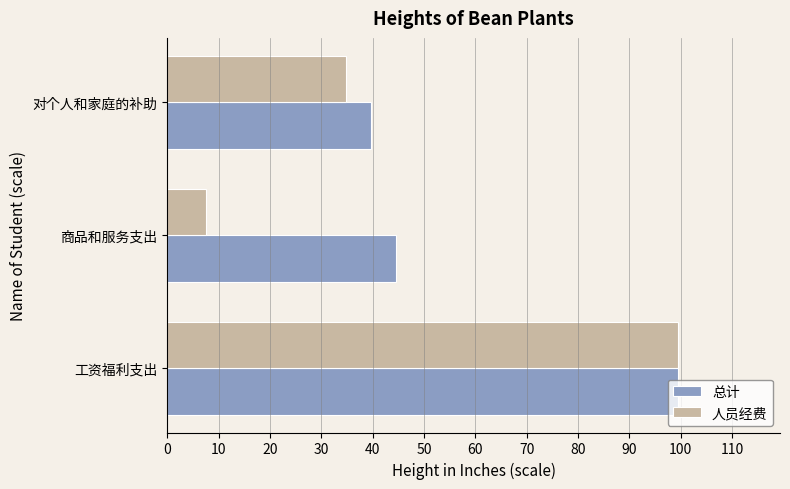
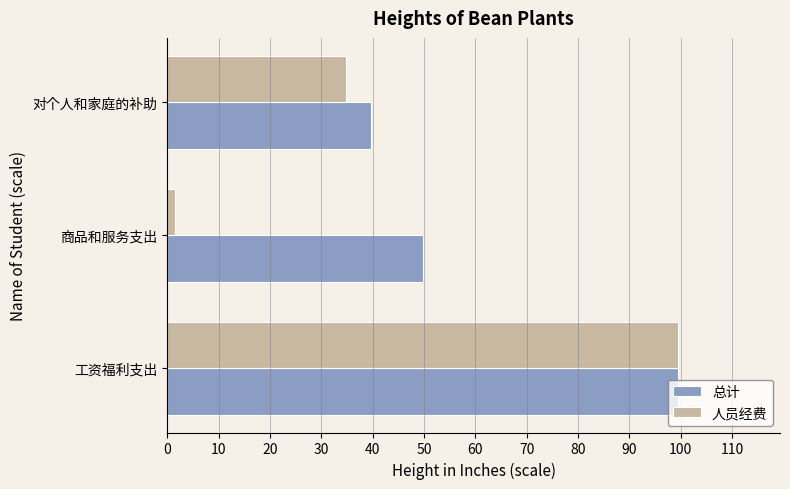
人员经费, 商品和服务支出: 8 -> 1
总计, 商品和服务支出: 45 -> 50
